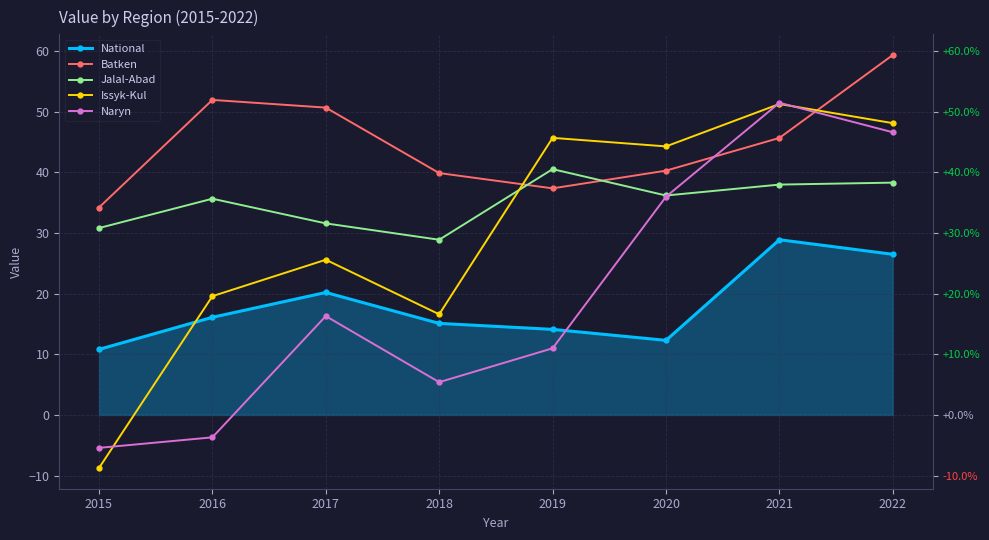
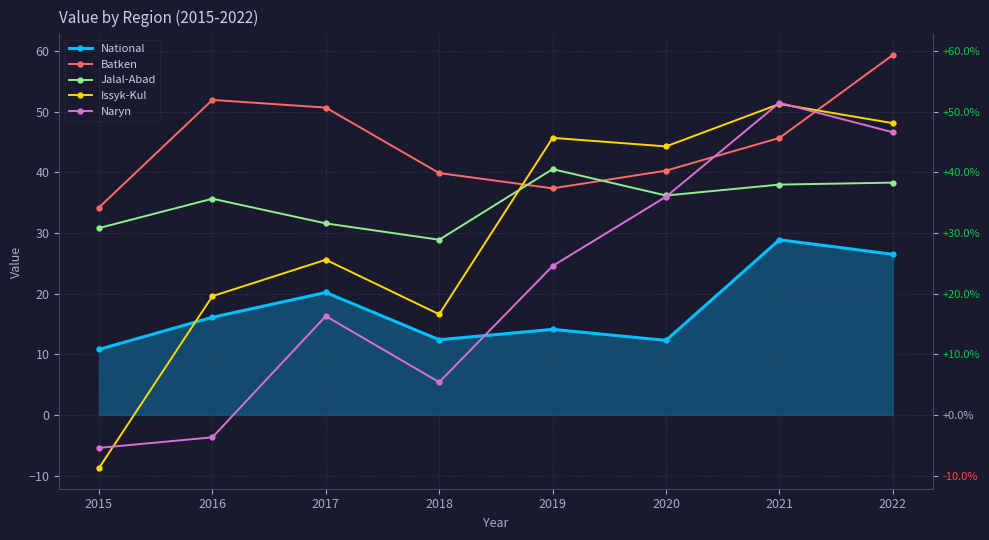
National, 2018: 15 -> 12
Naryn, 2019: 11 -> 25
